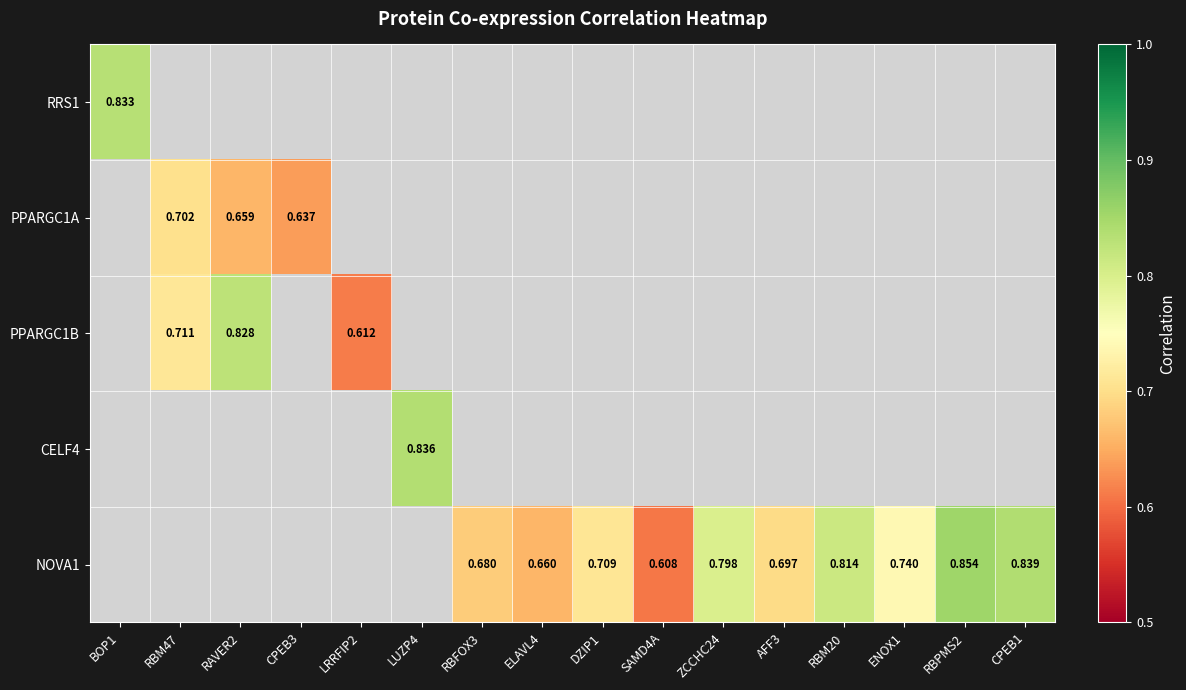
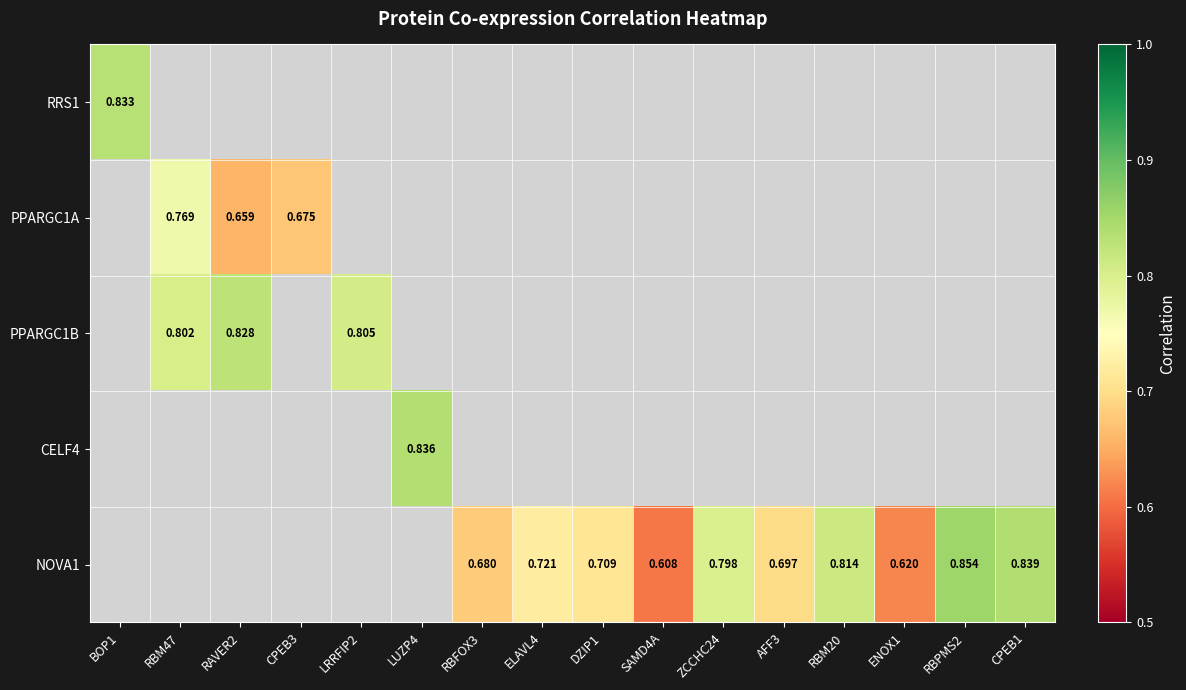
PPARGC1A, RBM47: 0.702 -> 0.769
PPARGC1A, CPEB3: 0.637 -> 0.675
PPARGC1B, RBM47: 0.711 -> 0.802
PPARGC1B, LRRFIP2: 0.612 -> 0.805
NOVA1, ELAVL4: 0.660 -> 0.721
NOVA1, ENOX1: 0.740 -> 0.620
